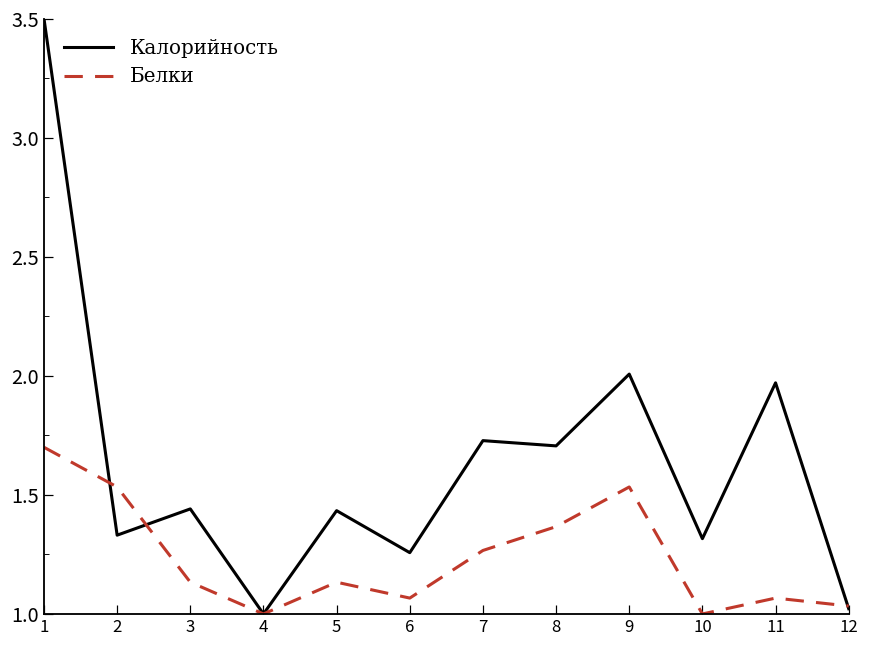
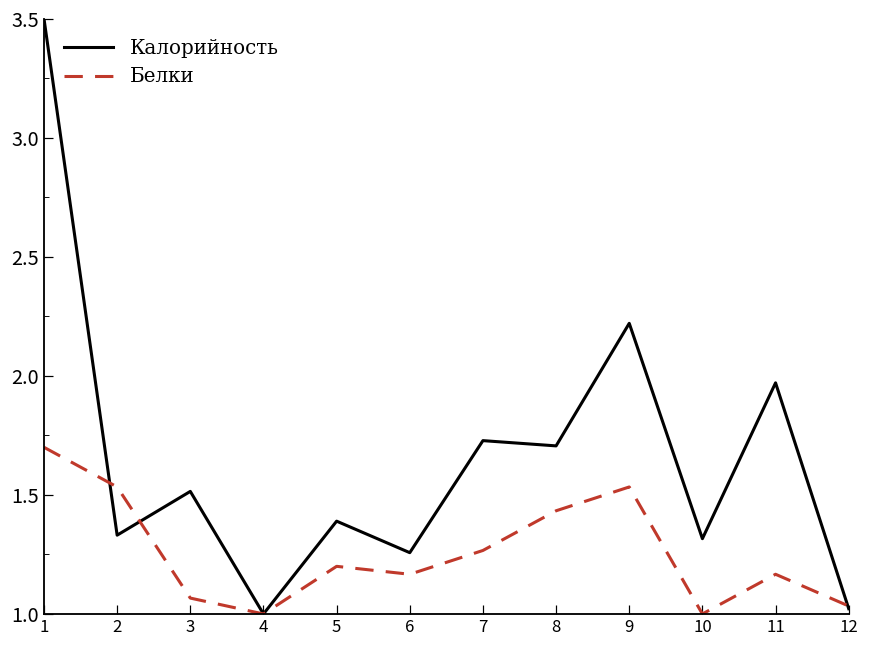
Калорийность, 3: 1.44 -> 1.51
Белки, 3: 1.13 -> 1.07
Калорийность, 5: 1.43 -> 1.39
Белки, 5: 1.13 -> 1.20
Белки, 6: 1.07 -> 1.17
Белки, 8: 1.37 -> 1.43
Калорийность, 9: 2.01 -> 2.22
Белки, 11: 1.07 -> 1.17
